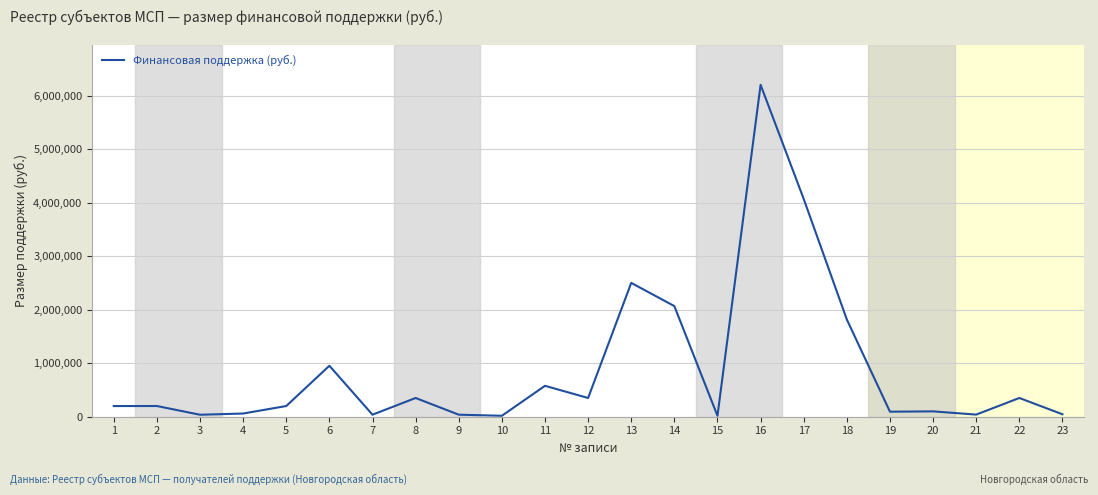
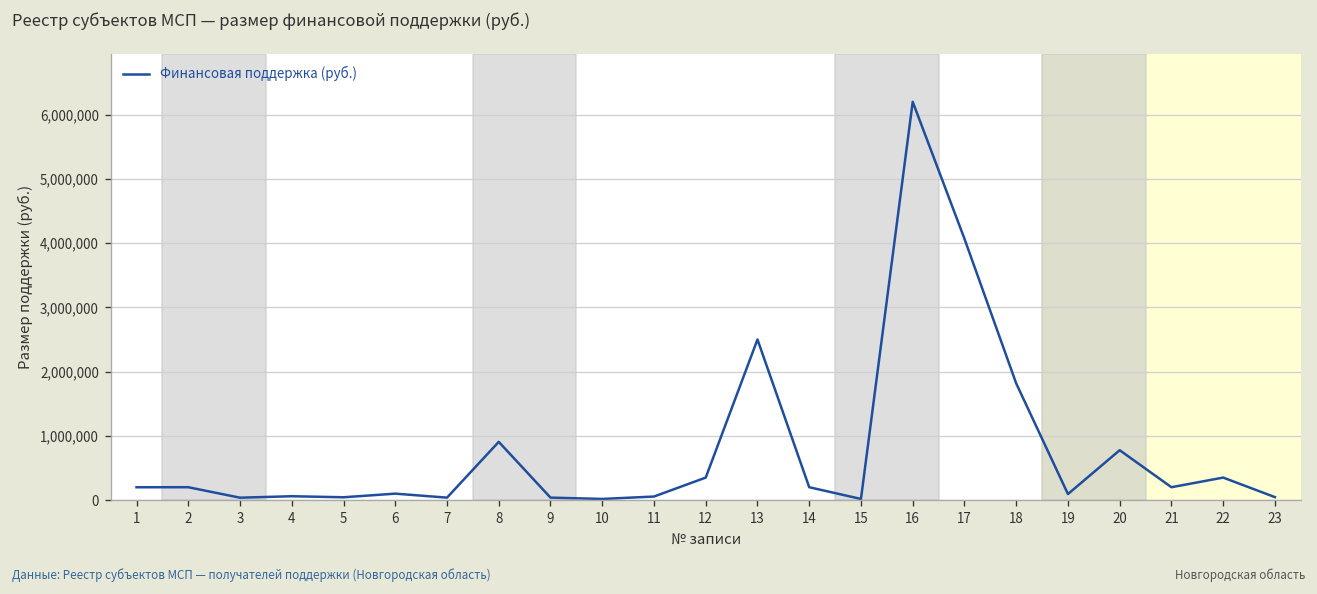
5: 200,000 -> 0
6: 1,000,000 -> 100,000
8: 400,000 -> 900,000
11: 600,000 -> 100,000
14: 2,100,000 -> 200,000
20: 100,000 -> 800,000
21: 0 -> 200,000
